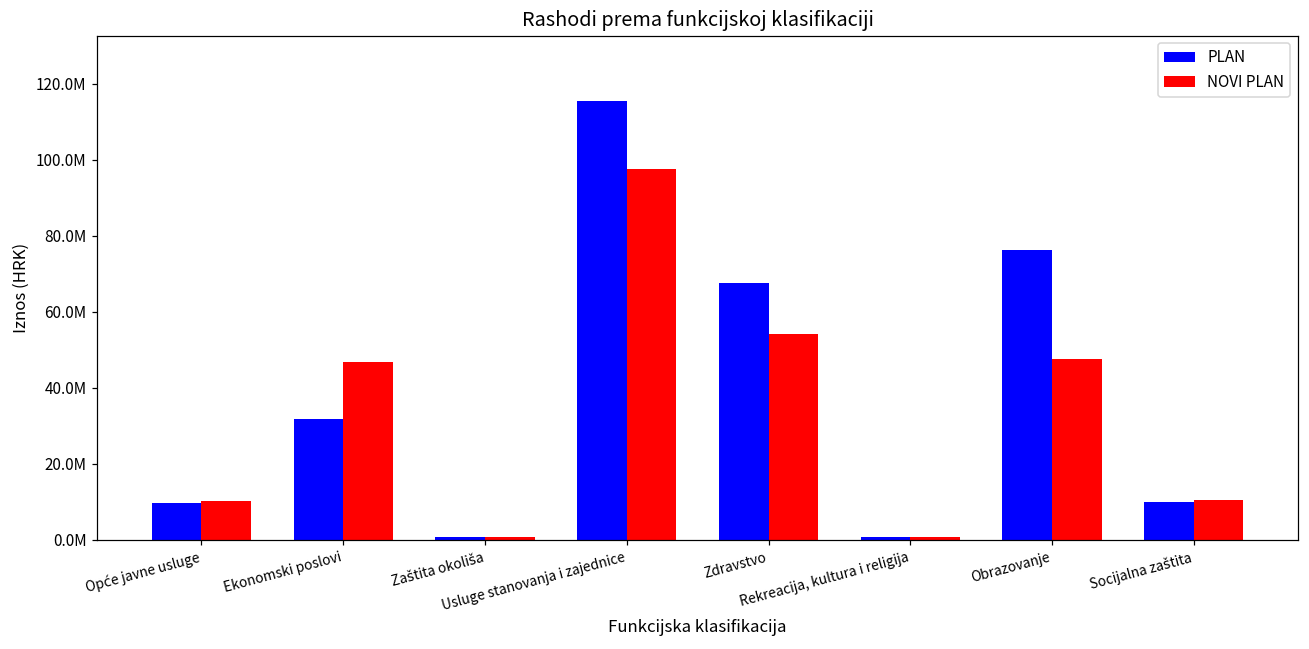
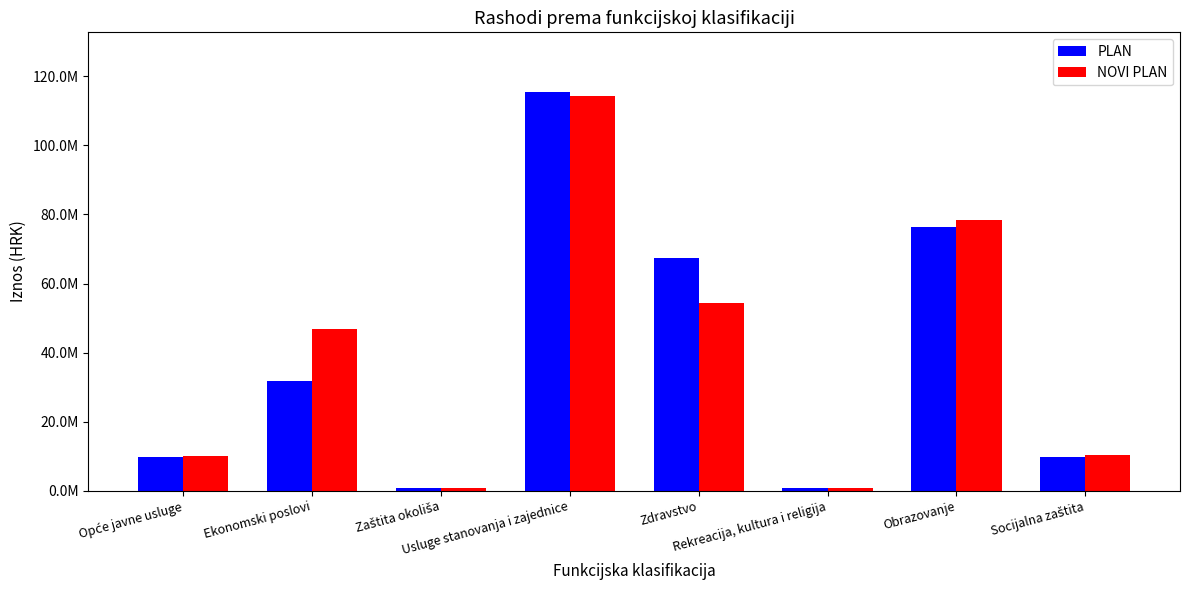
NOVI PLAN, Usluge stanovanja i zajednice: 98000000 -> 114000000
NOVI PLAN, Obrazovanje: 48000000 -> 78000000
